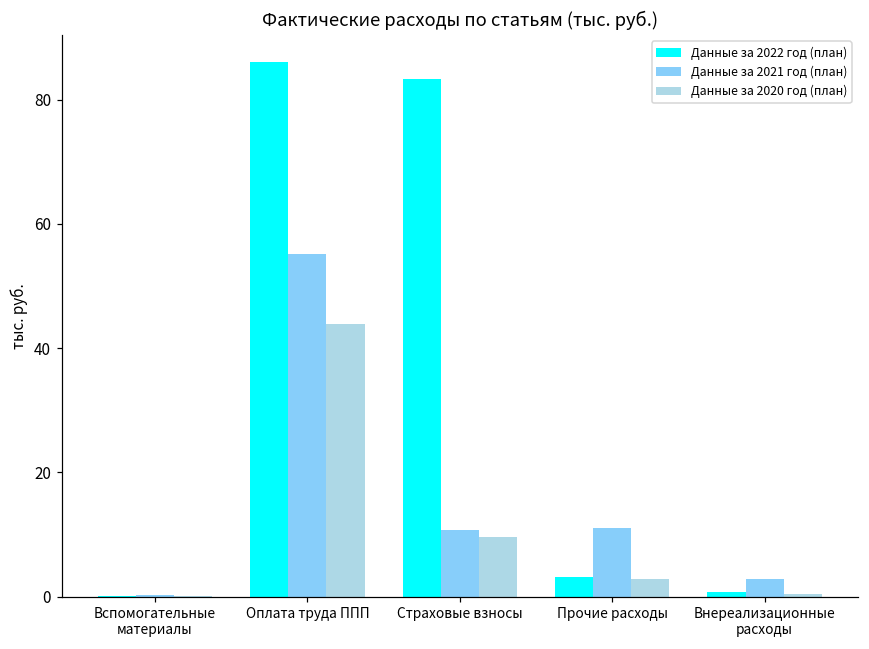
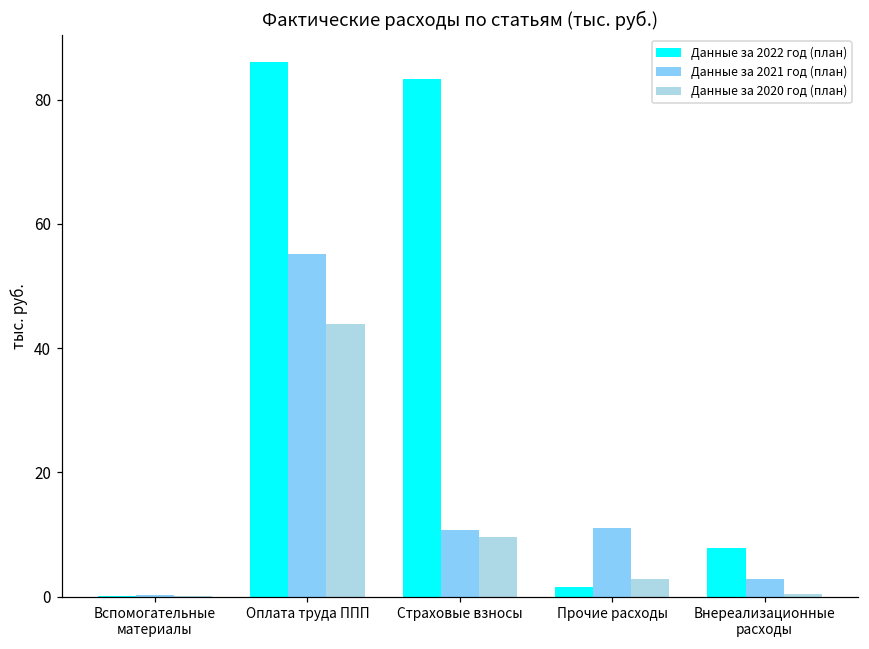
Данные за 2022 год (план), Прочие расходы: 3 -> 1
Данные за 2022 год (план), Внереализационные расходы: 1 -> 8
